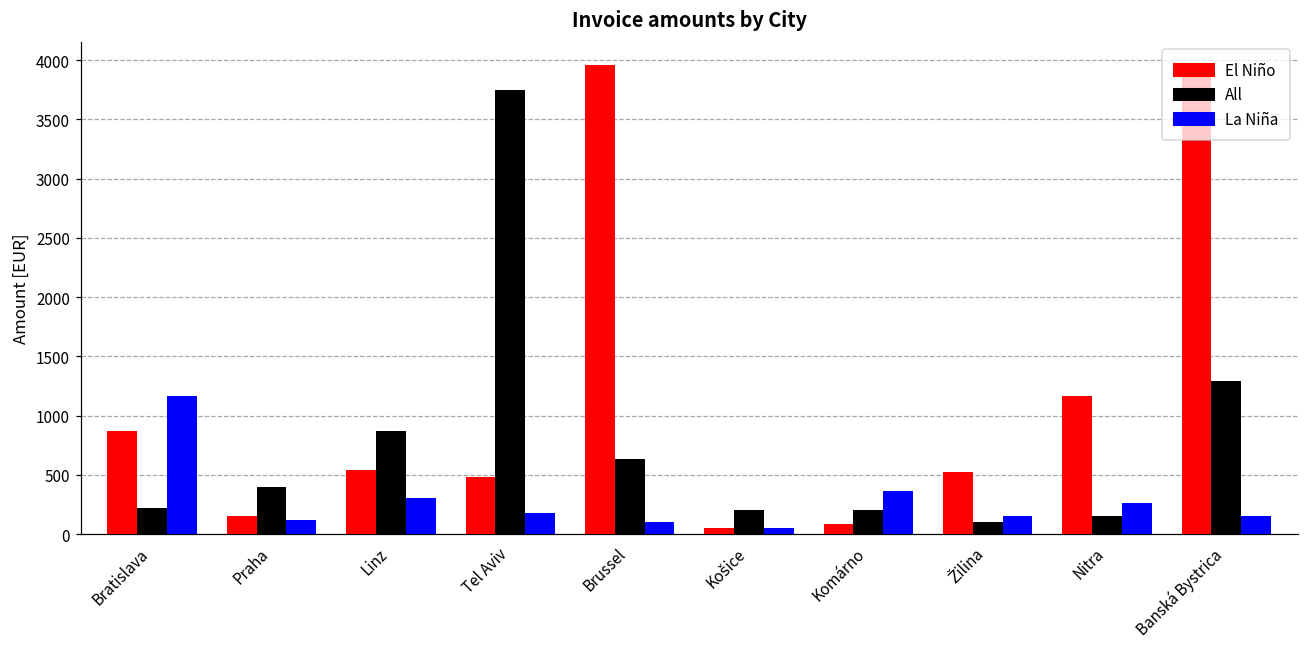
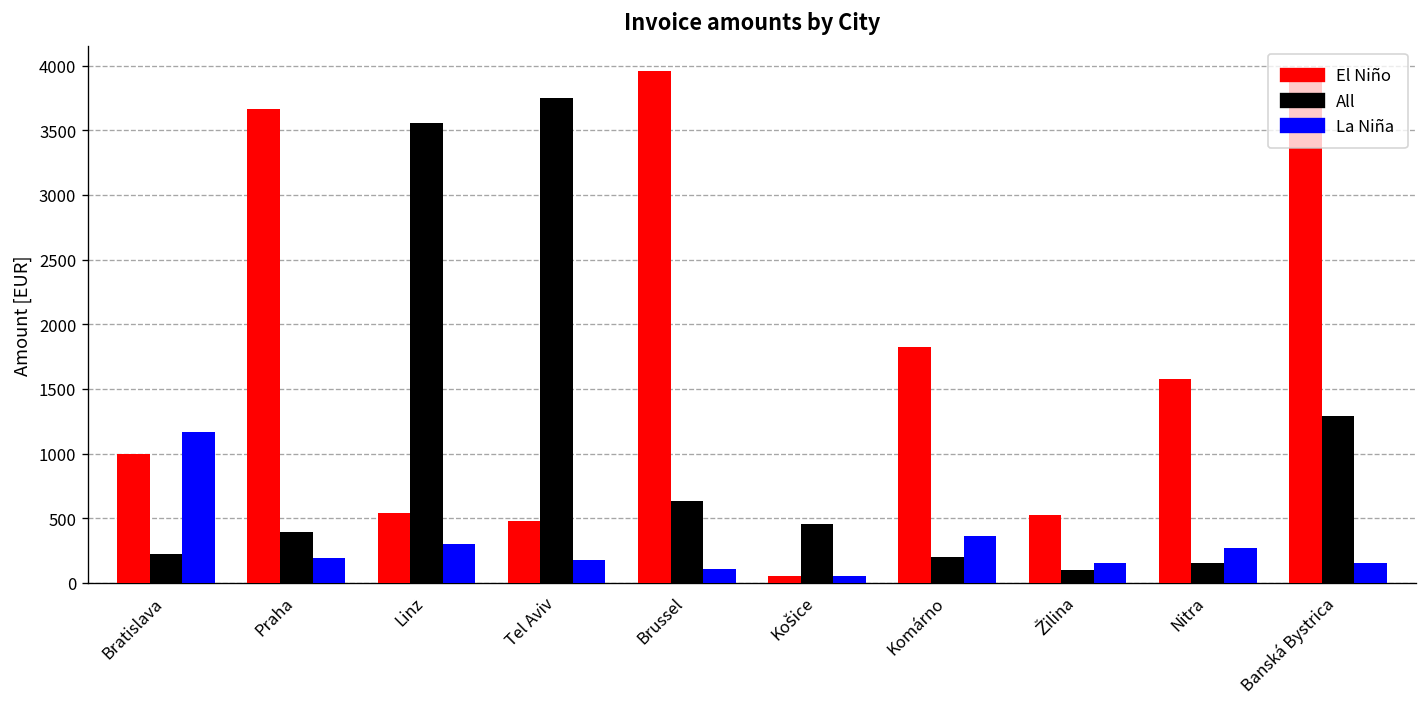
El Niño, Bratislava: 870 -> 1000
El Niño, Praha: 150 -> 3670
La Niña, Praha: 120 -> 190
All, Linz: 870 -> 3550
All, Košice: 200 -> 450
El Niño, Komárno: 90 -> 1820
El Niño, Nitra: 1160 -> 1580
